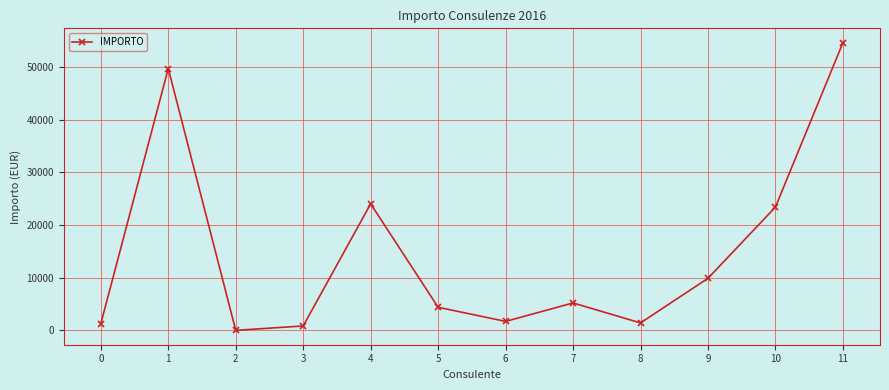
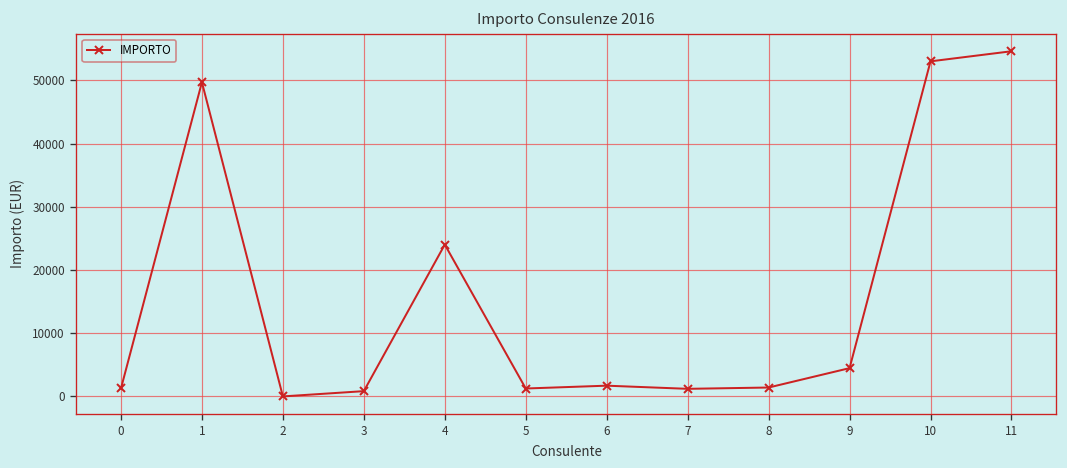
5: 4000 -> 1000
7: 5000 -> 1000
9: 10000 -> 4000
10: 23000 -> 53000
